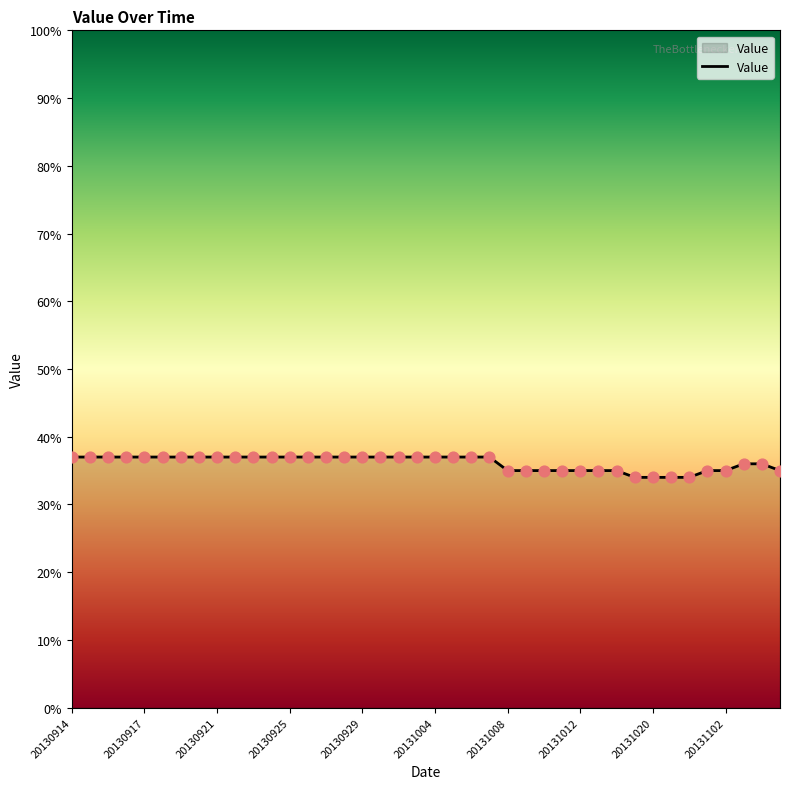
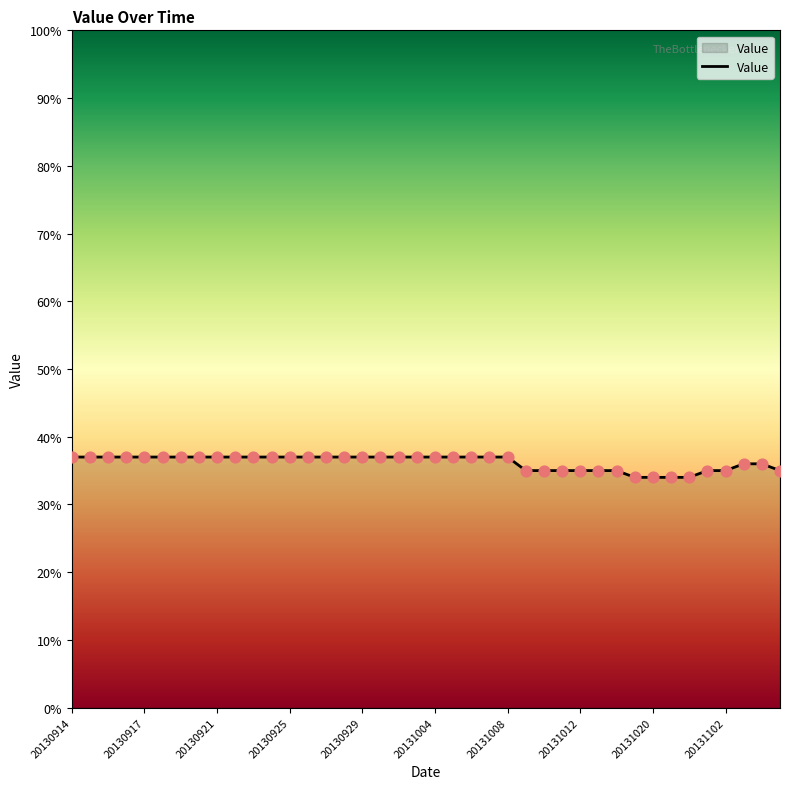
20131008: 35% -> 37%
